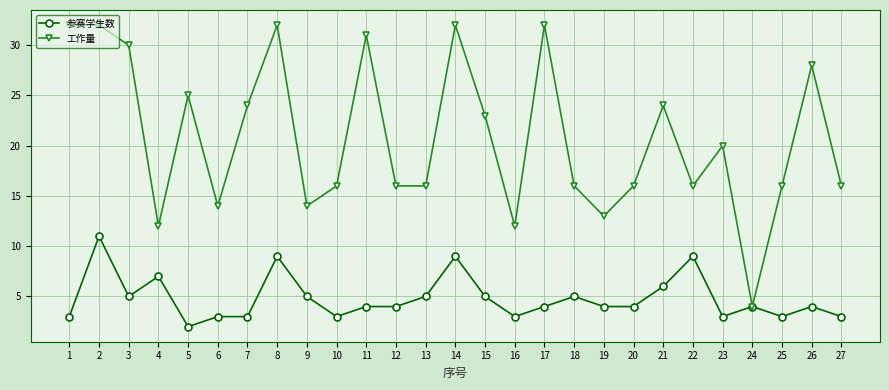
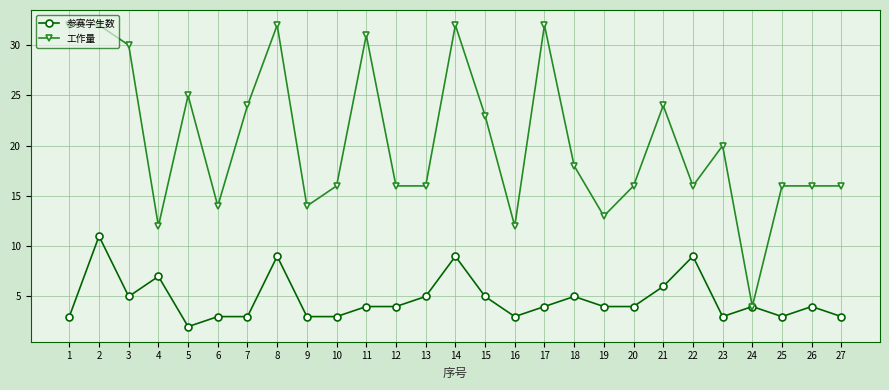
参赛学生数, 9: 5 -> 3
工作量, 18: 16 -> 18
工作量, 26: 28 -> 16
